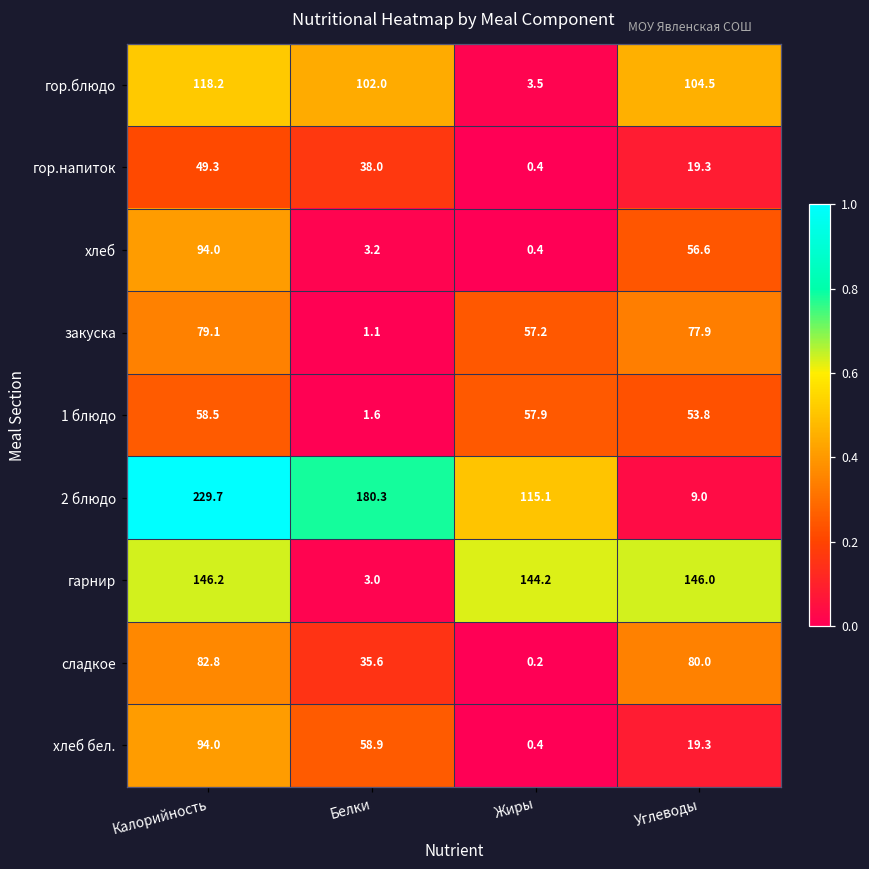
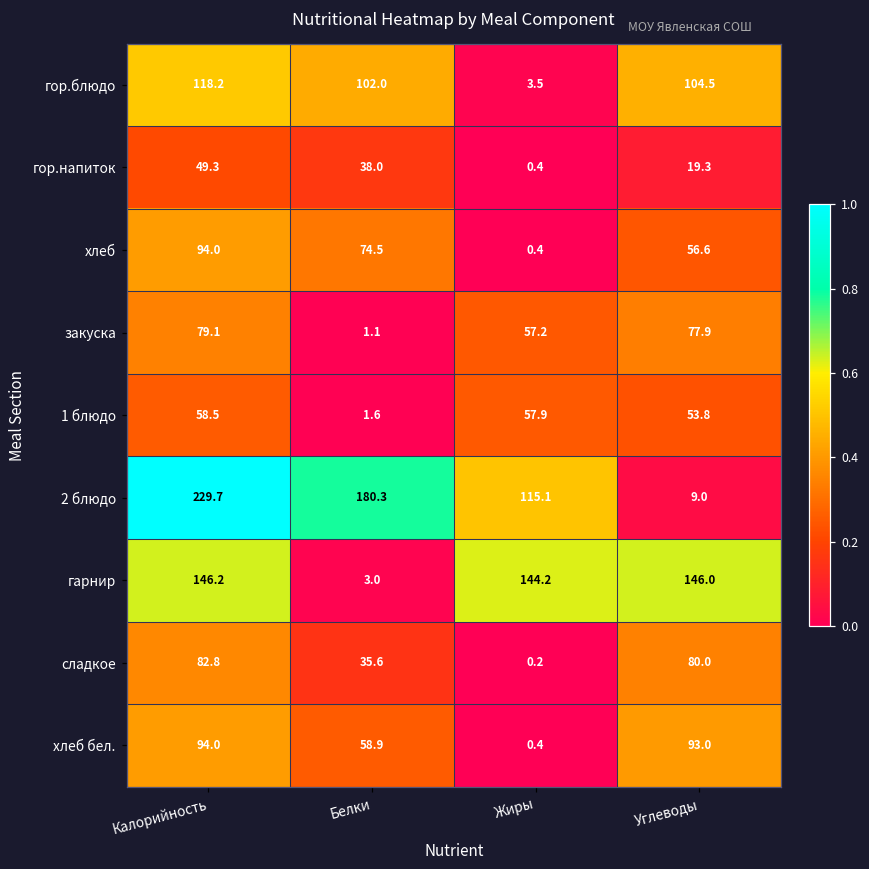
хлеб, Белки: 3.2 -> 74.5
хлеб бел., Углеводы: 19.3 -> 93.0
